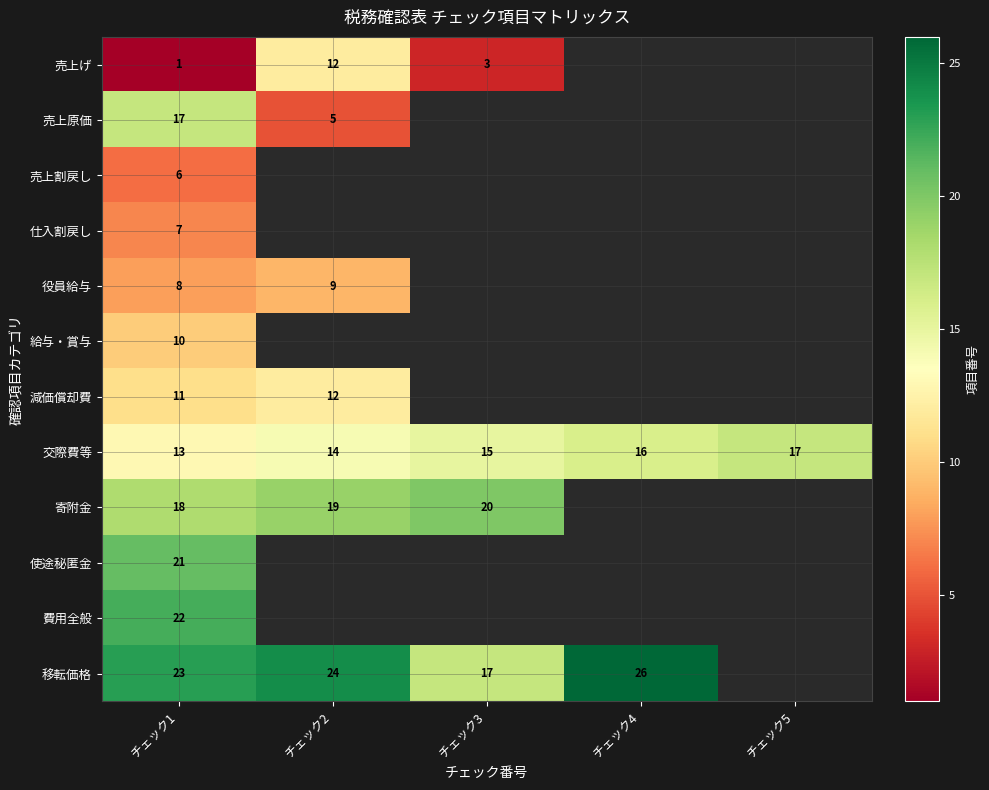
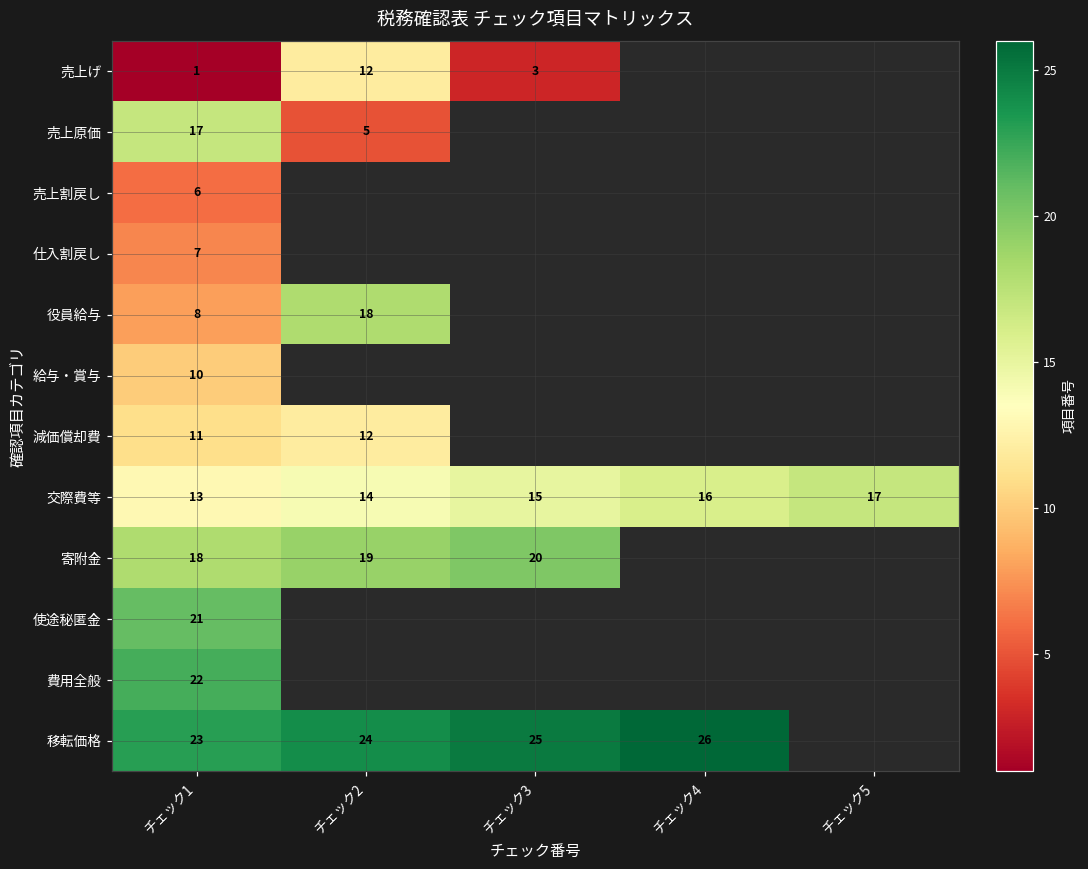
役員給与, チェック2: 9 -> 18
移転価格, チェック3: 17 -> 25
